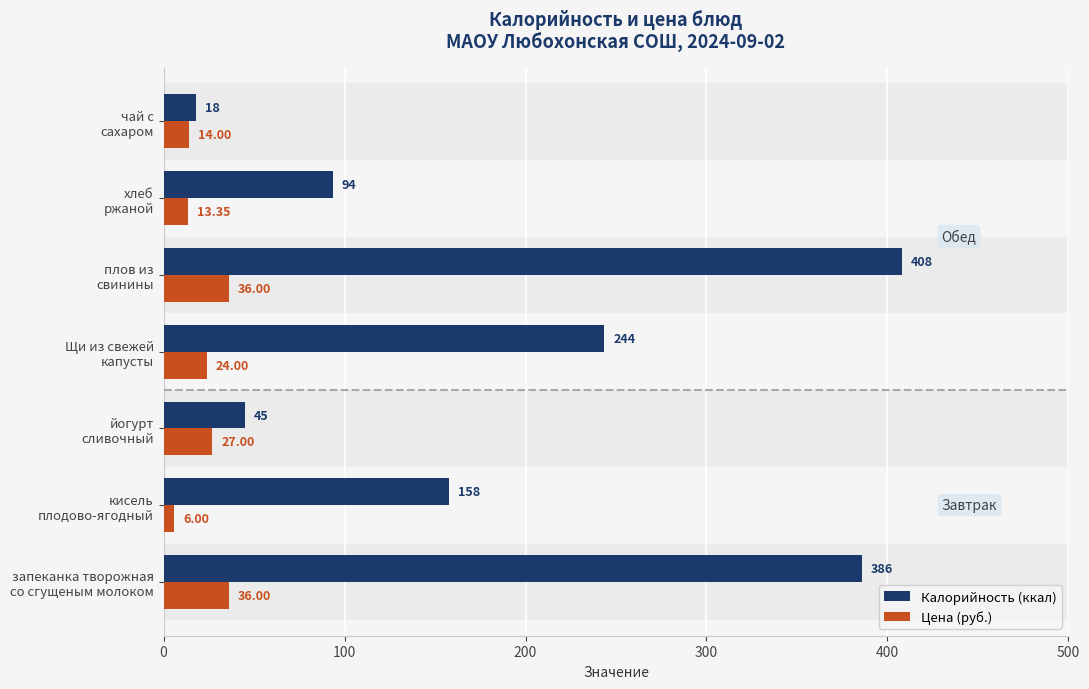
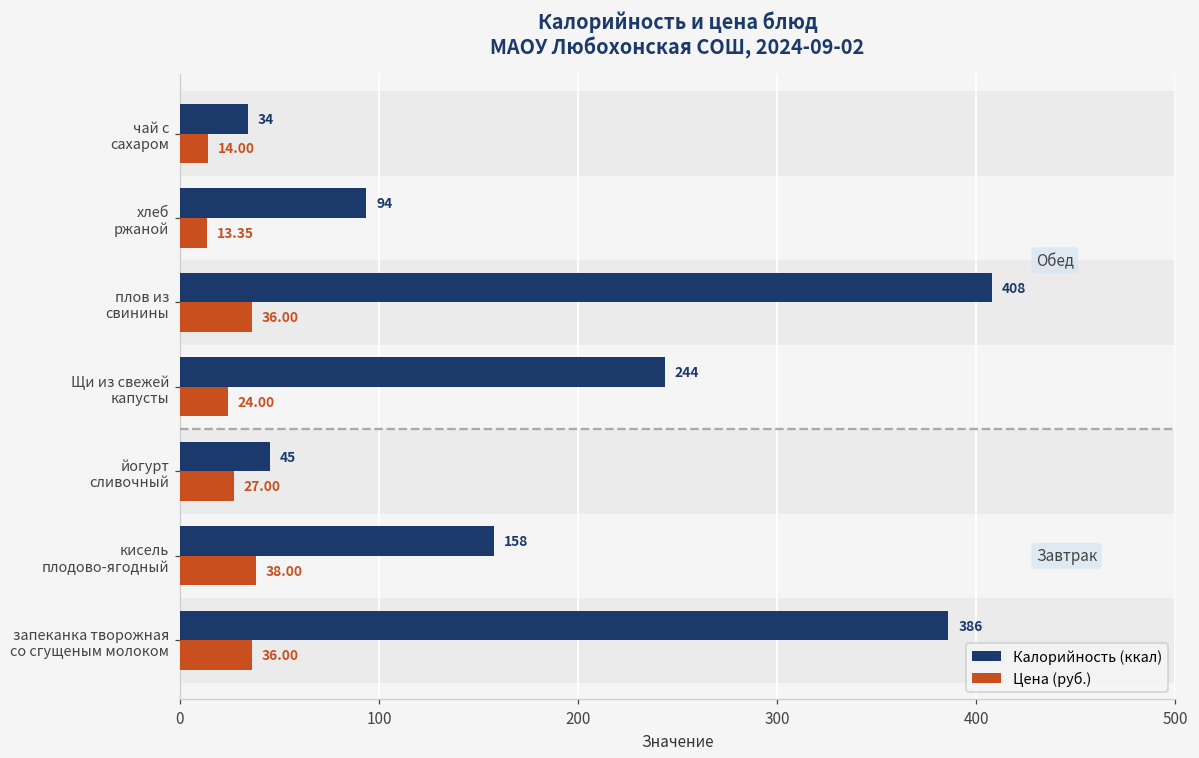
Калорийность (ккал), чай с сахаром: 18 -> 34
Цена (руб.), кисель плодово-ягодный: 6.00 -> 38.00
